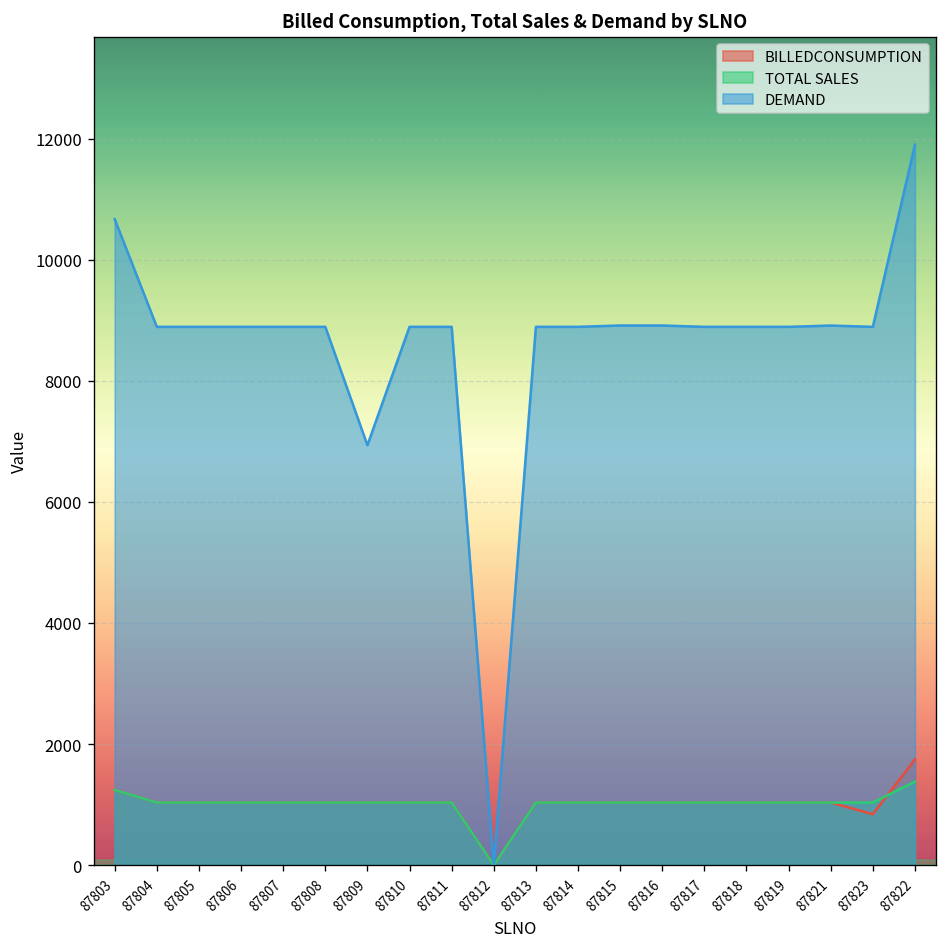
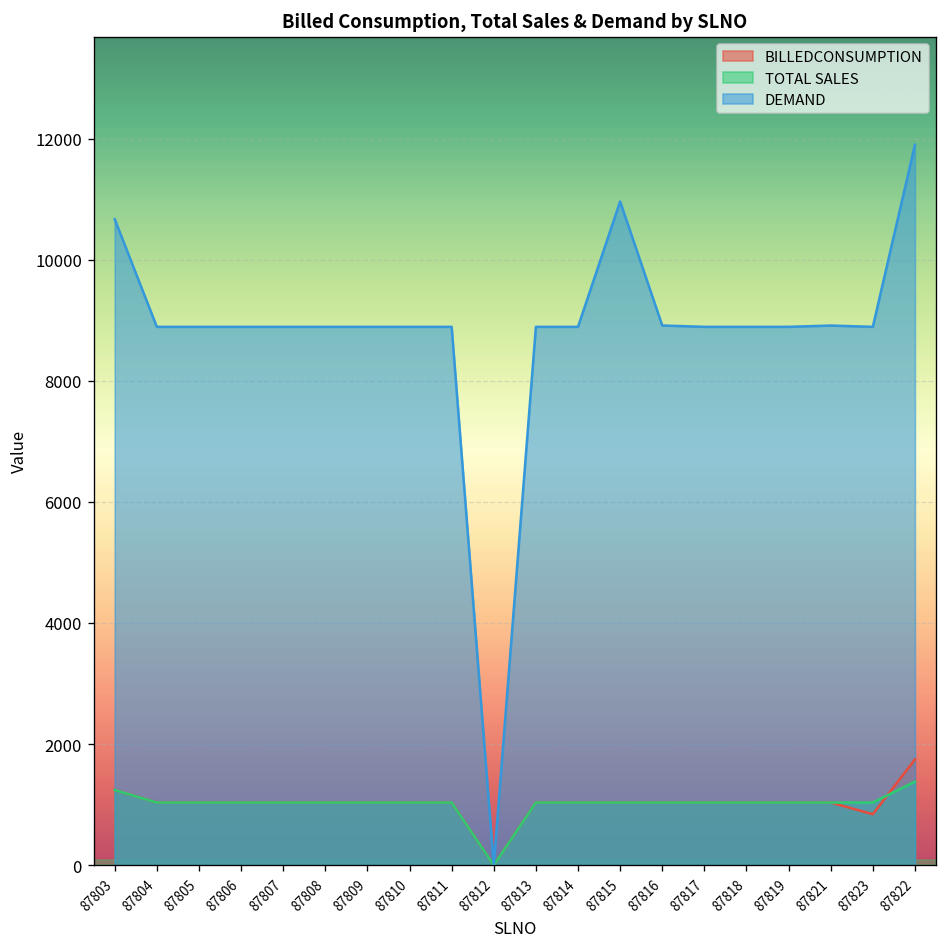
DEMAND, 87809: 6900 -> 8900
DEMAND, 87815: 8900 -> 11000
